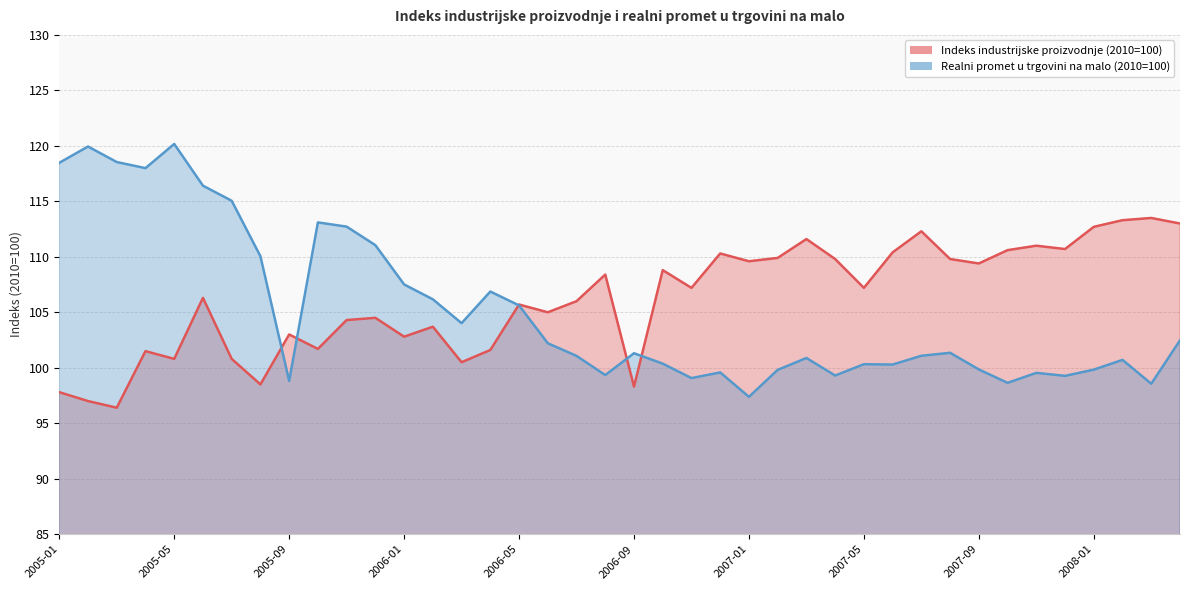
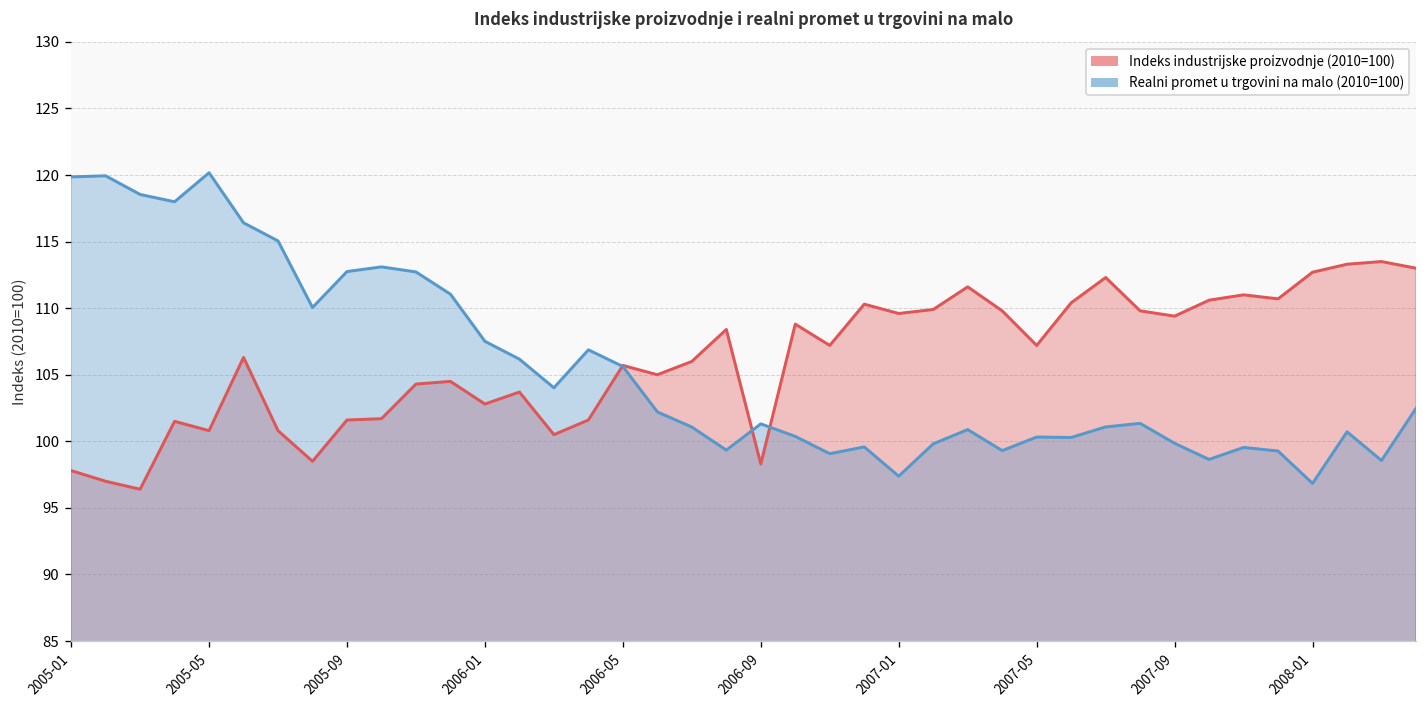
Realni promet u trgovini na malo (2010=100), 2005-01: 118.5 -> 119.9
Indeks industrijske proizvodnje (2010=100), 2005-09: 103.0 -> 101.6
Realni promet u trgovini na malo (2010=100), 2005-09: 98.8 -> 112.8
Realni promet u trgovini na malo (2010=100), 2008-01: 99.8 -> 96.8
